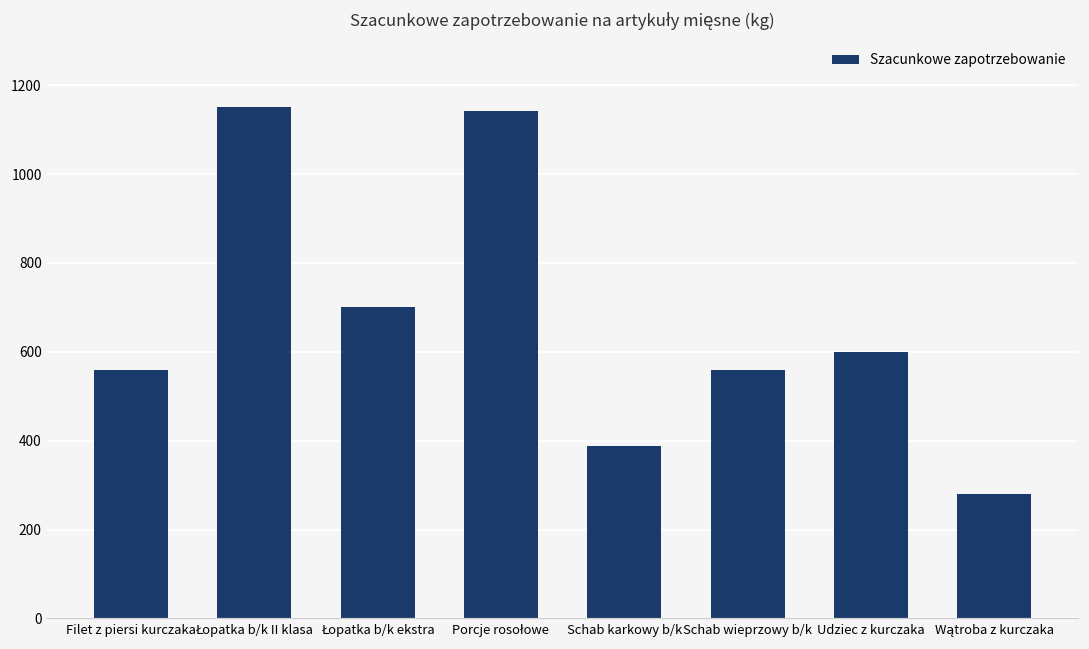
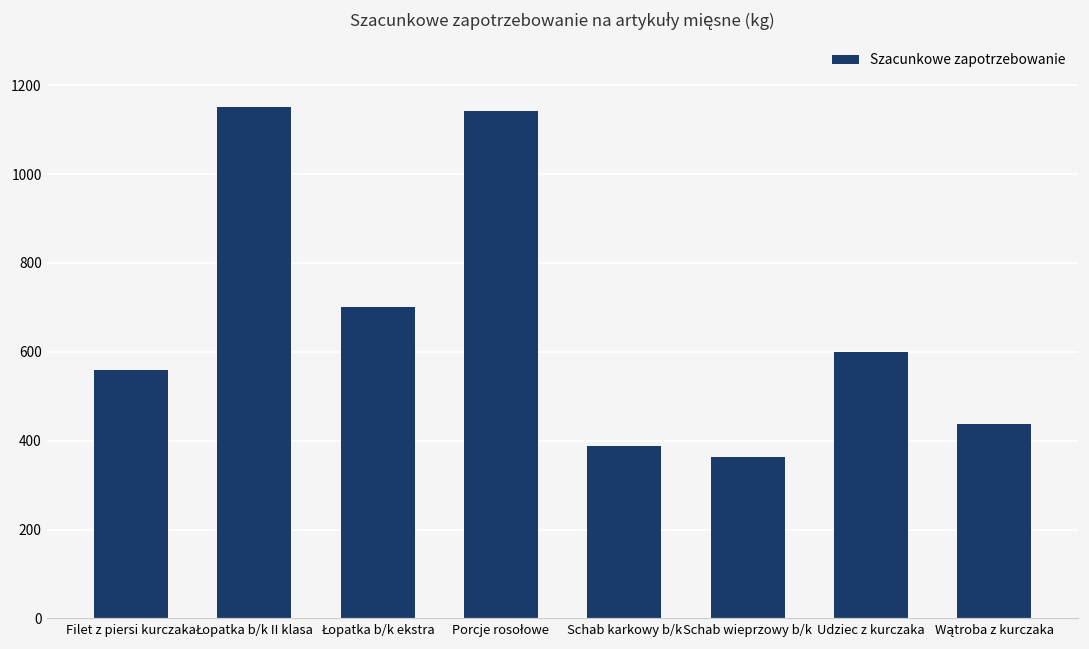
Schab wieprzowy b/k: 560 -> 360
Wątroba z kurczaka: 280 -> 440
